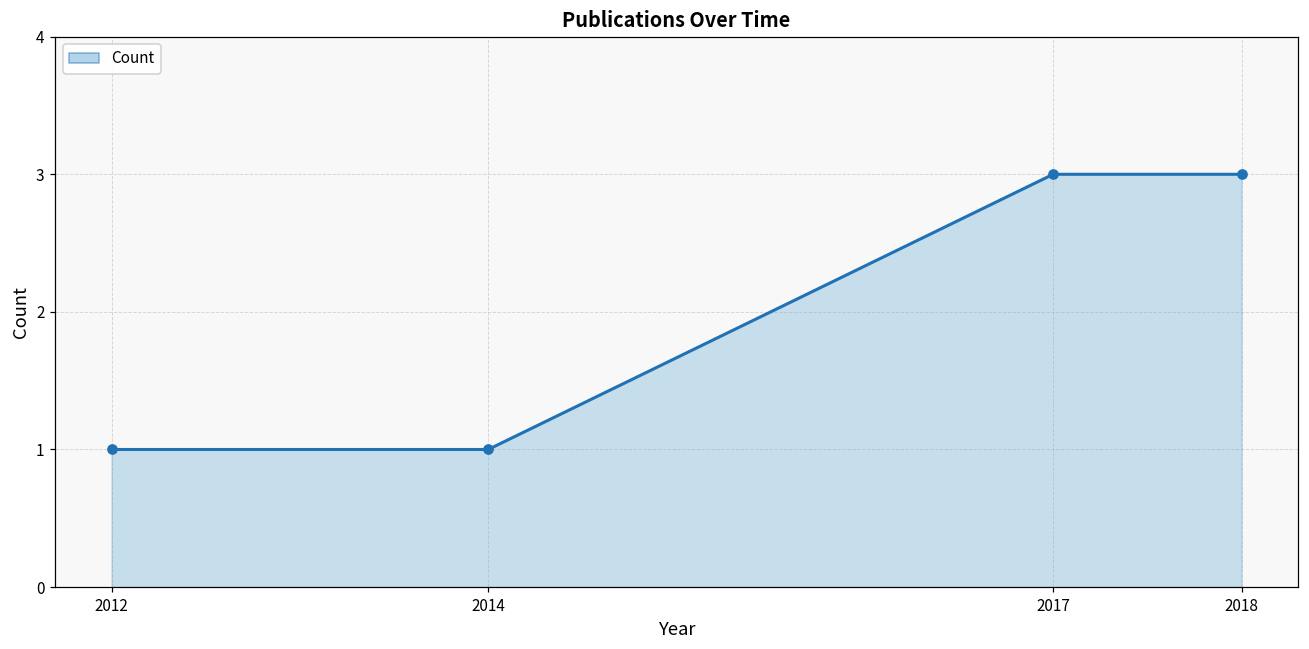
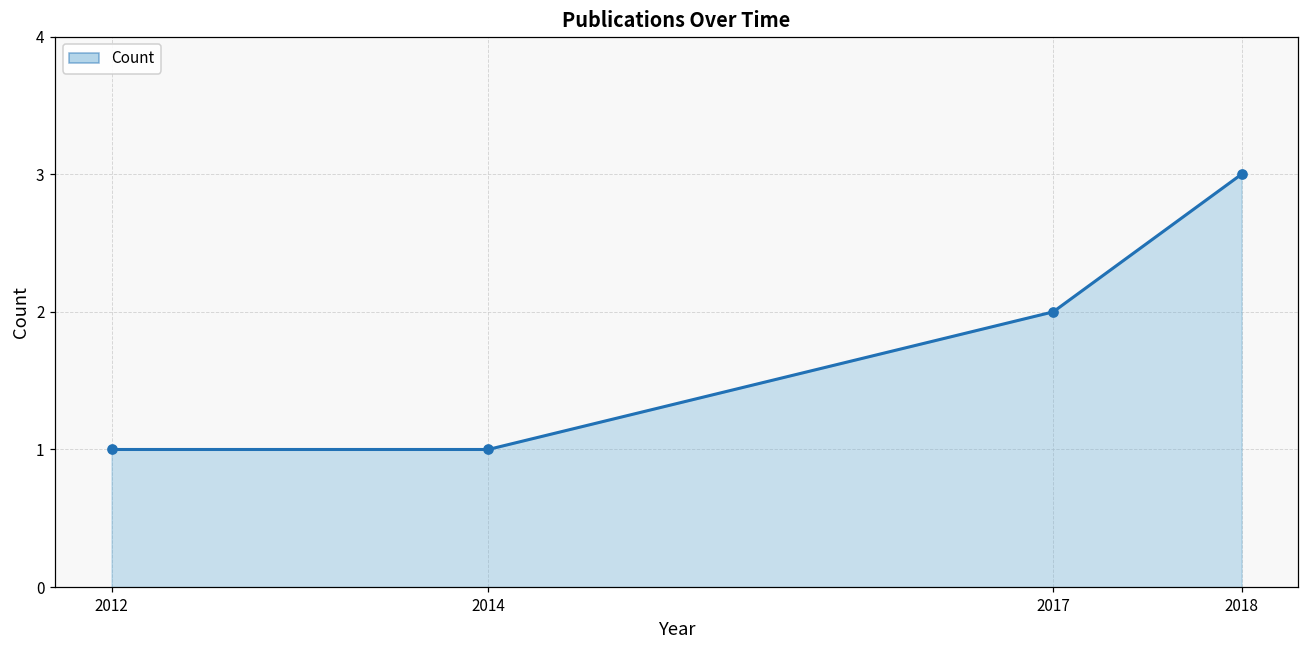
2017: 3 -> 2
